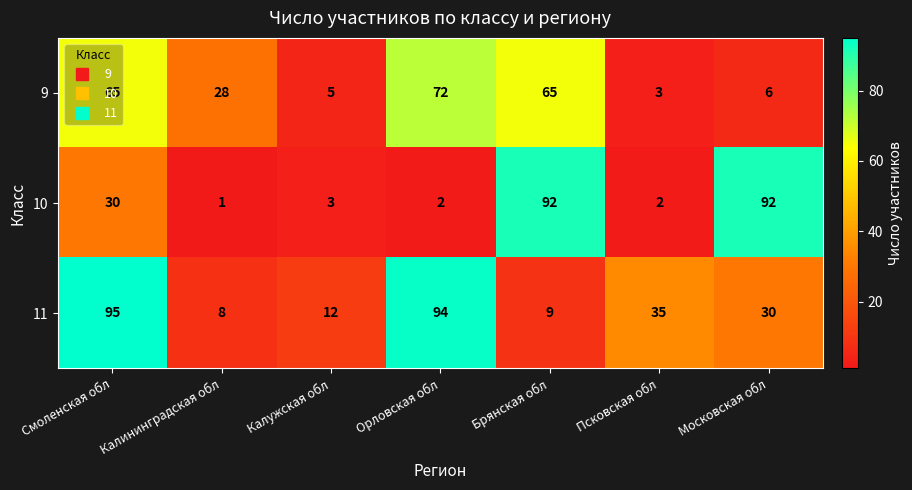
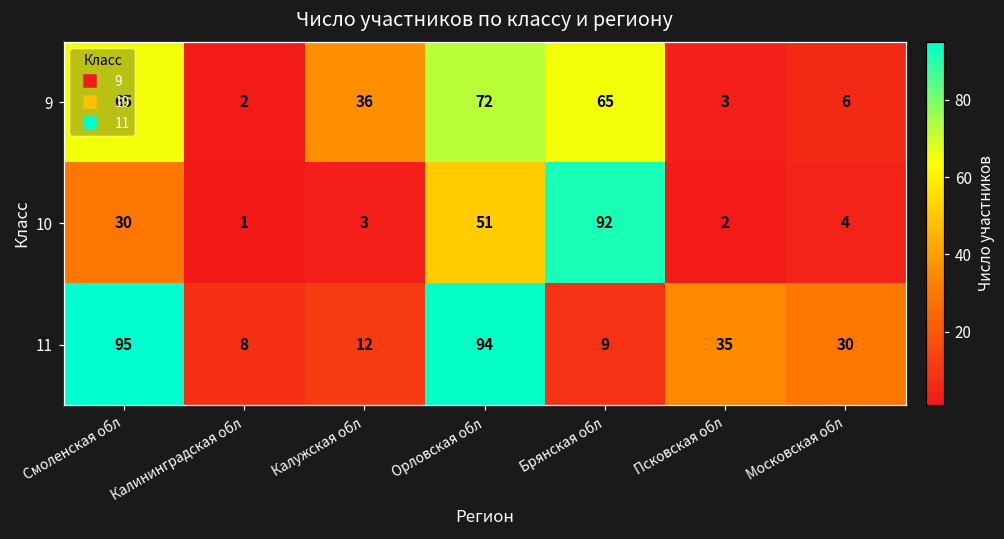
9, Калининградская обл: 28 -> 2
9, Калужская обл: 5 -> 36
10, Орловская обл: 2 -> 51
10, Московская обл: 92 -> 4
